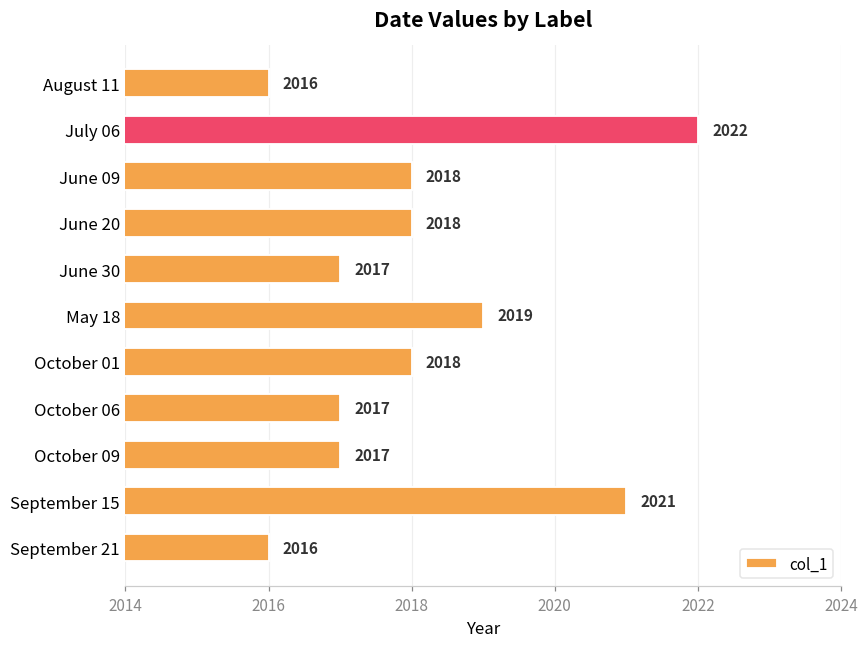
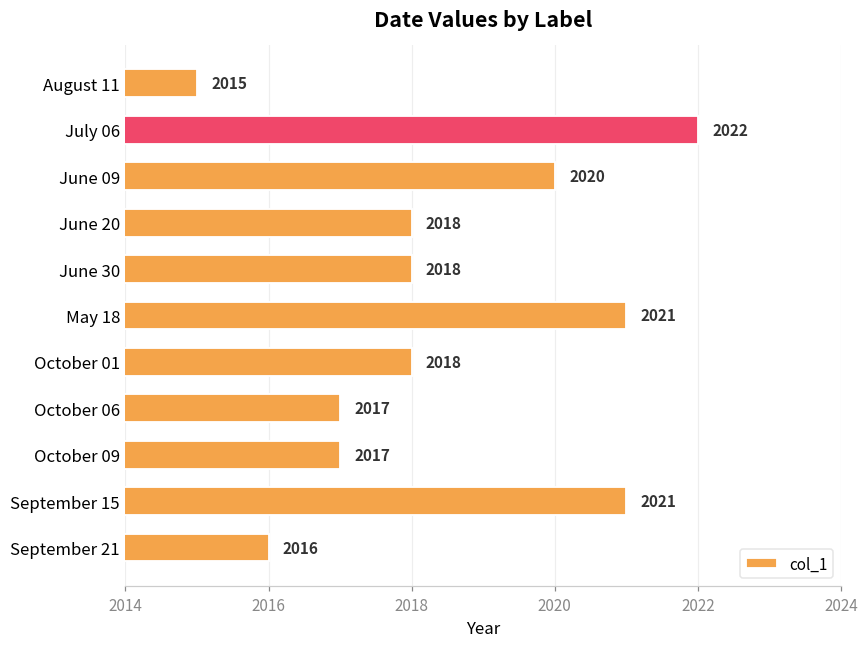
August 11: 2016 -> 2015
June 09: 2018 -> 2020
June 30: 2017 -> 2018
May 18: 2019 -> 2021
